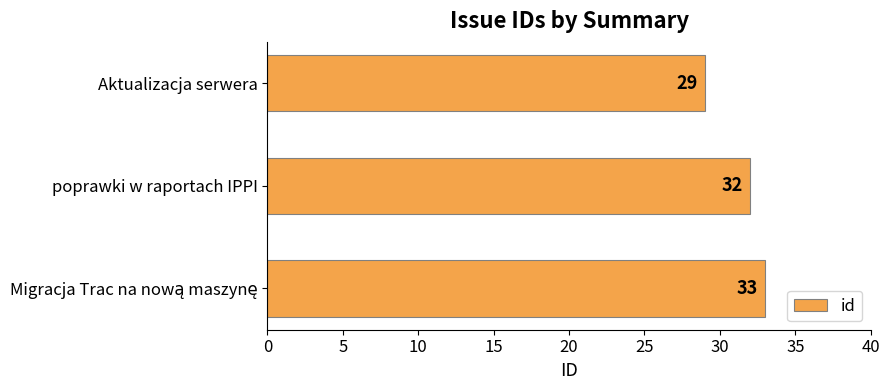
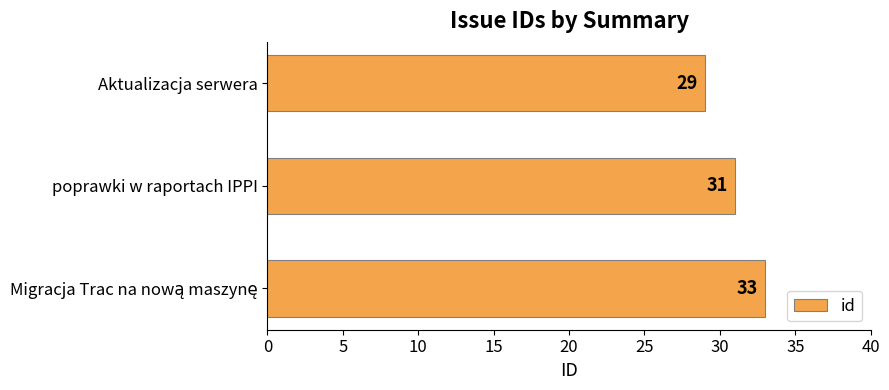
poprawki w raportach IPPI: 32 -> 31
